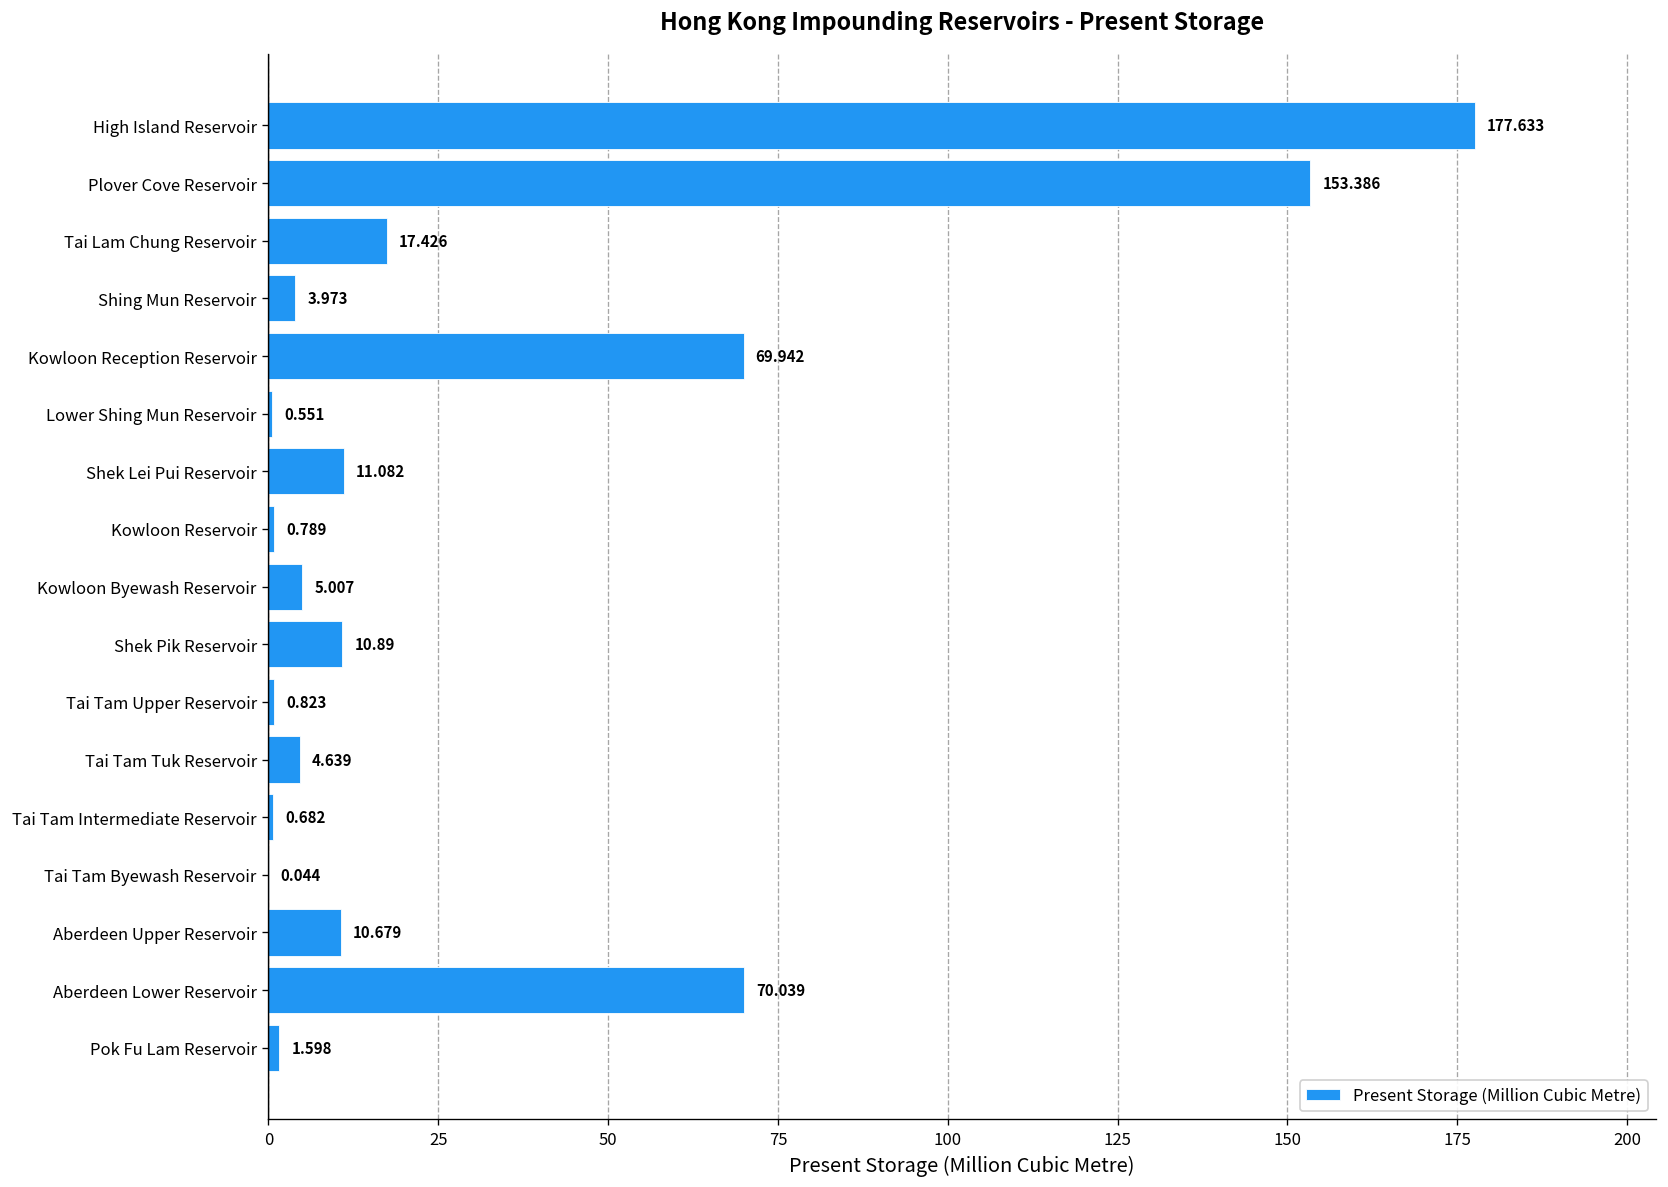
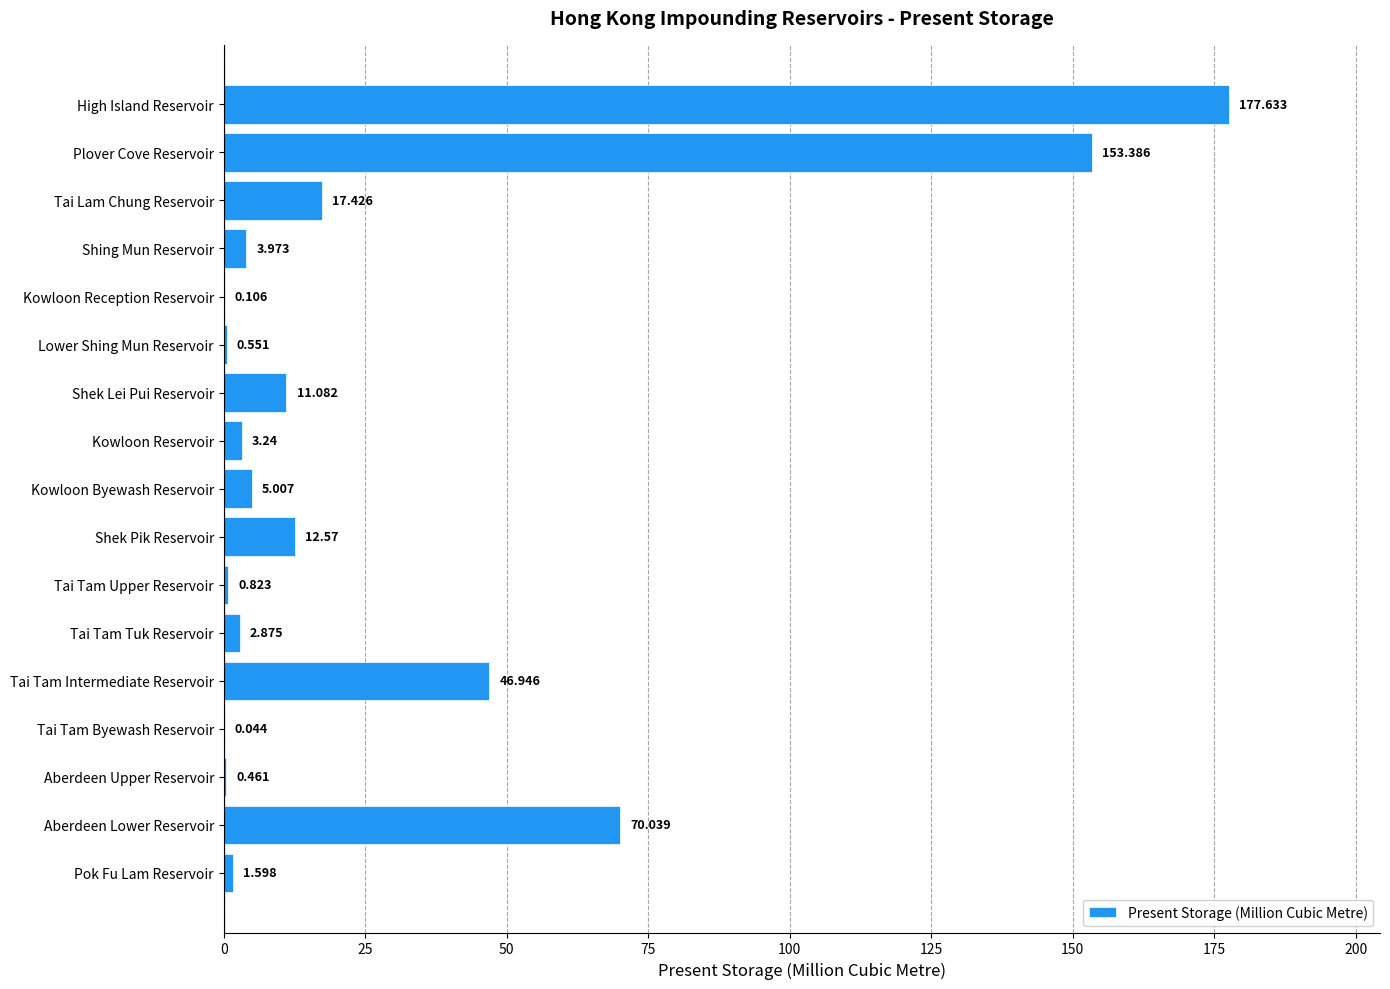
Kowloon Reception Reservoir: 69.942 -> 0.106
Kowloon Reservoir: 0.789 -> 3.24
Shek Pik Reservoir: 10.89 -> 12.57
Tai Tam Tuk Reservoir: 4.639 -> 2.875
Tai Tam Intermediate Reservoir: 0.682 -> 46.946
Aberdeen Upper Reservoir: 10.679 -> 0.461
